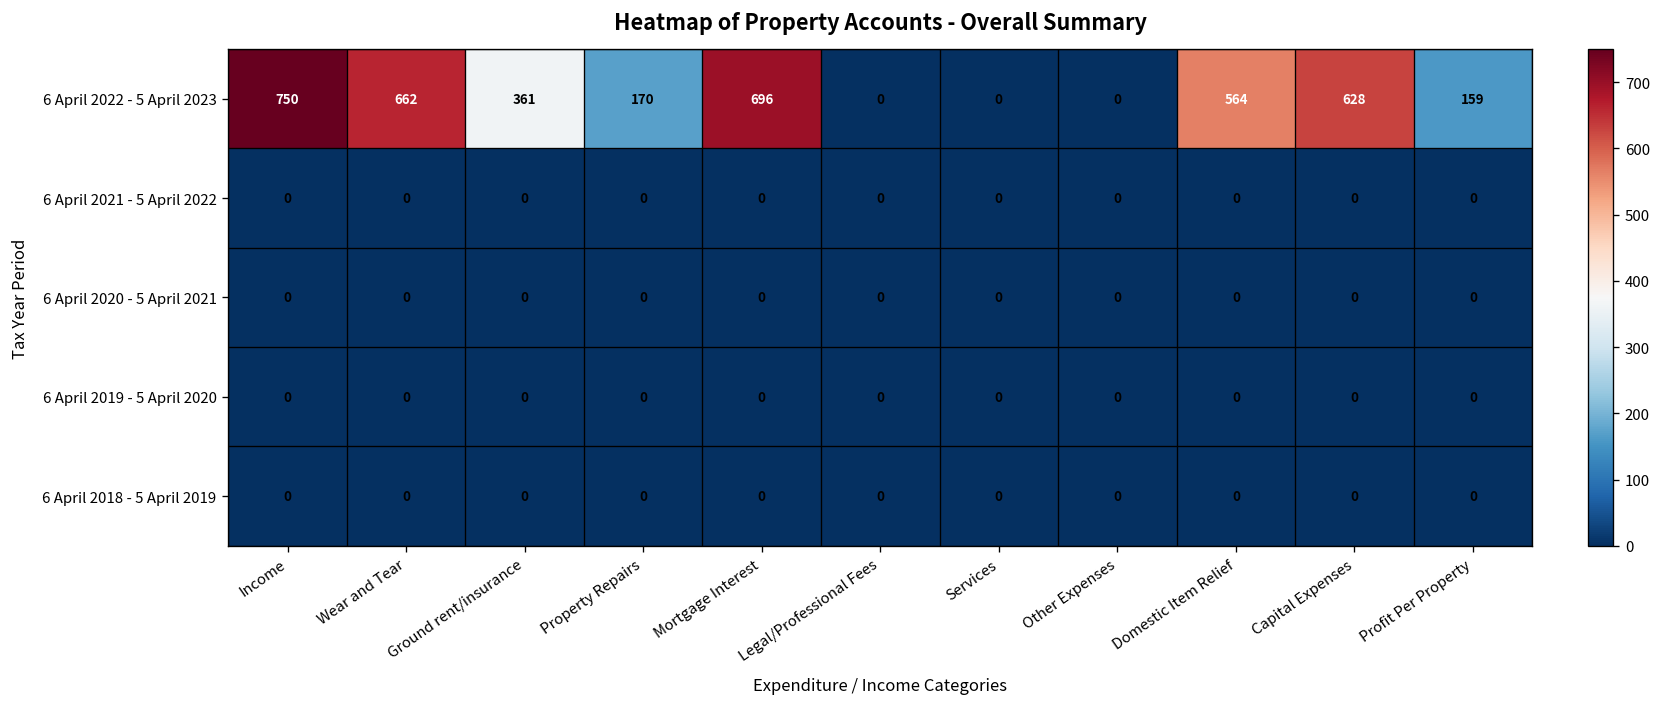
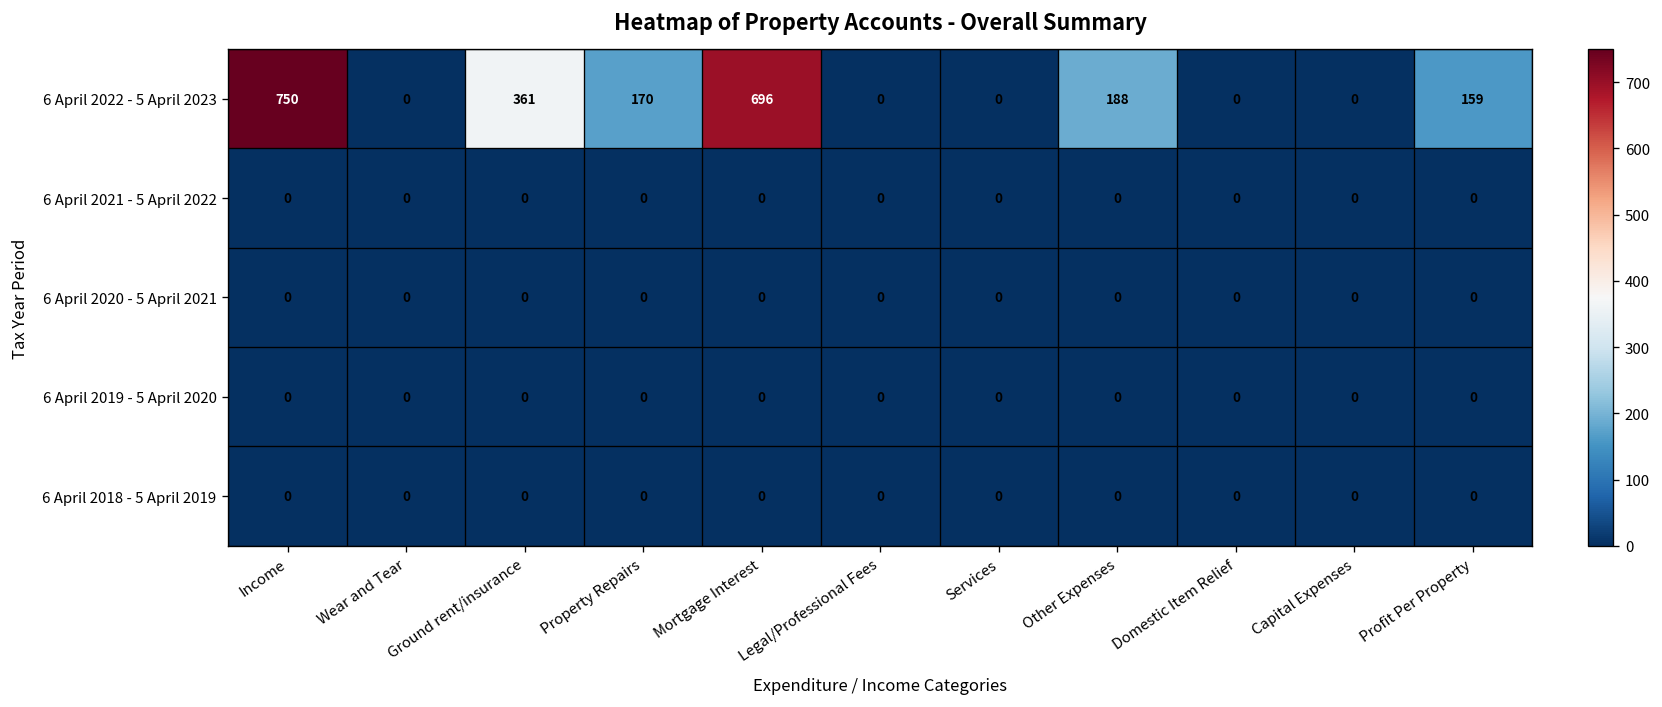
6 April 2022 - 5 April 2023, Wear and Tear: 662 -> 0
6 April 2022 - 5 April 2023, Other Expenses: 0 -> 188
6 April 2022 - 5 April 2023, Domestic Item Relief: 564 -> 0
6 April 2022 - 5 April 2023, Capital Expenses: 628 -> 0
